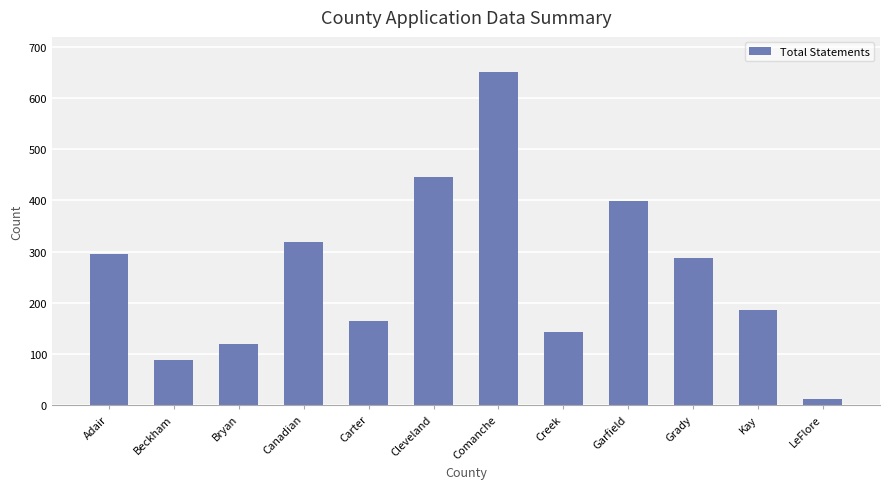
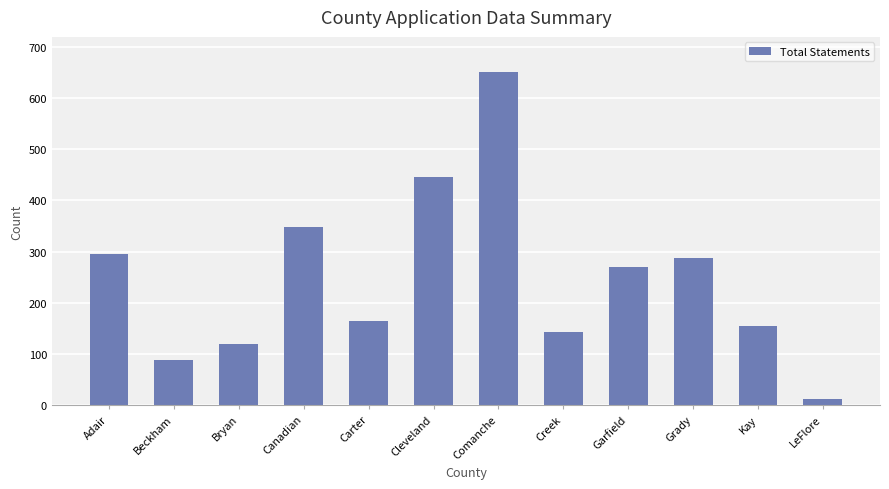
Canadian: 320 -> 350
Garfield: 400 -> 270
Kay: 190 -> 160
